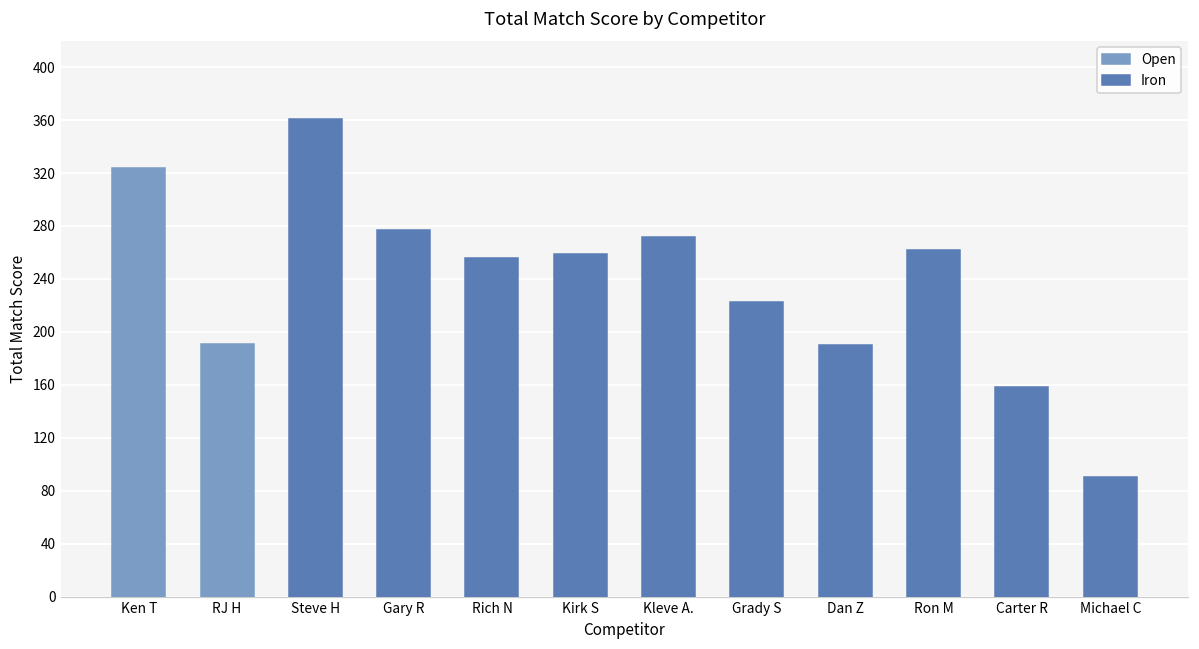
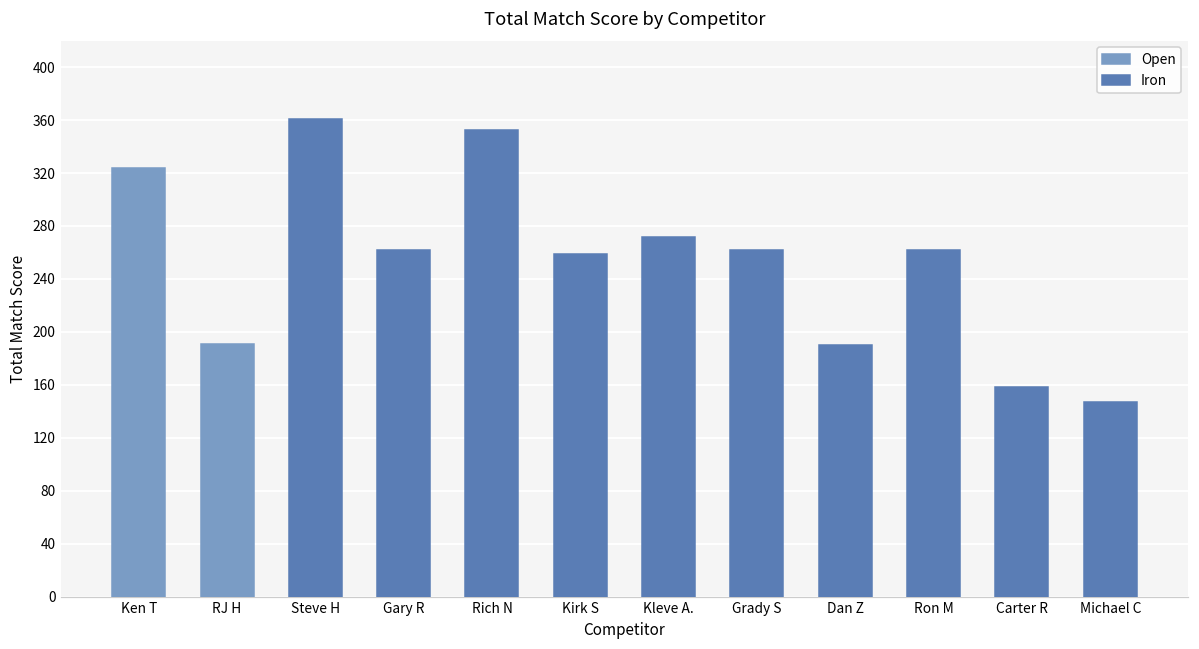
Gary R: 277 -> 262
Rich N: 256 -> 352
Grady S: 223 -> 262
Michael C: 91 -> 147
